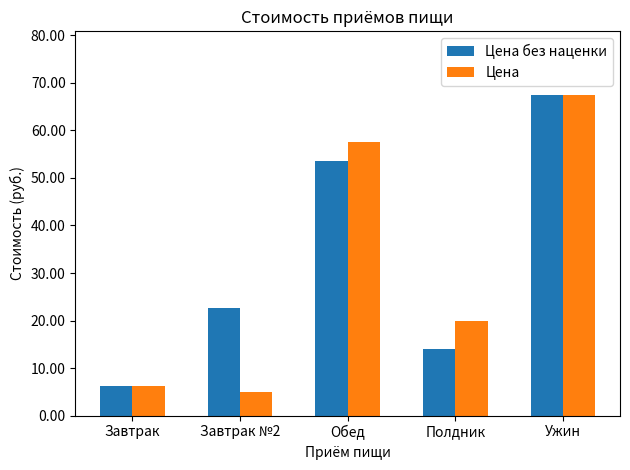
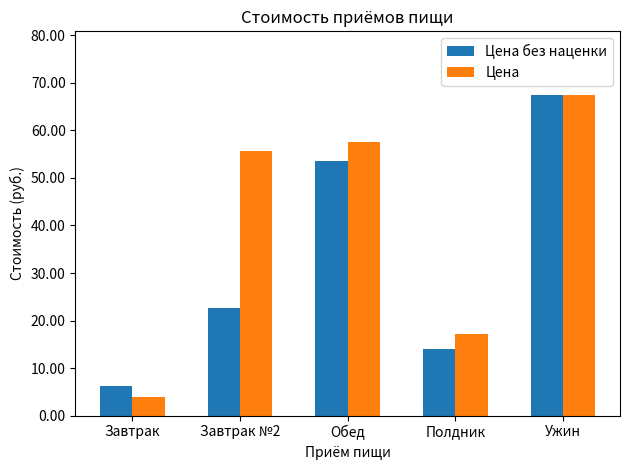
Цена, Завтрак: 6 -> 4
Цена, Завтрак №2: 5 -> 56
Цена, Полдник: 20 -> 17
